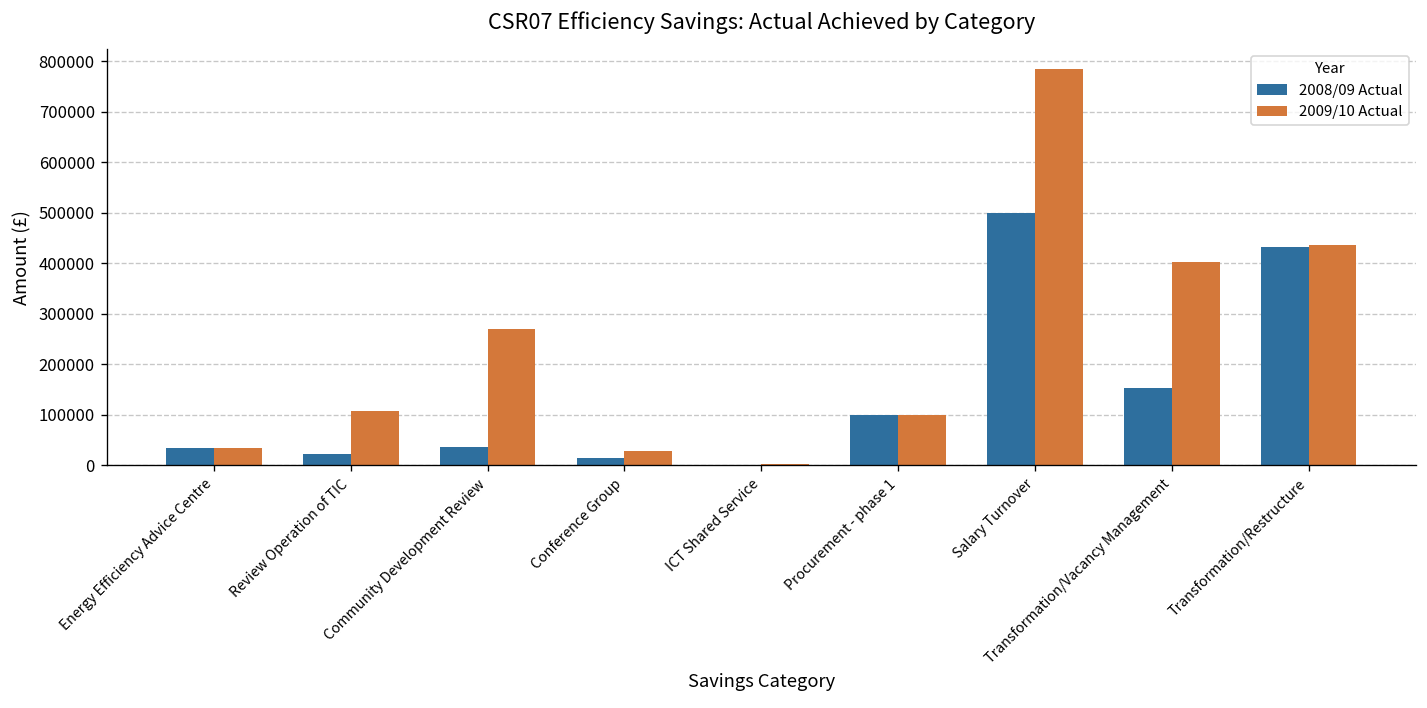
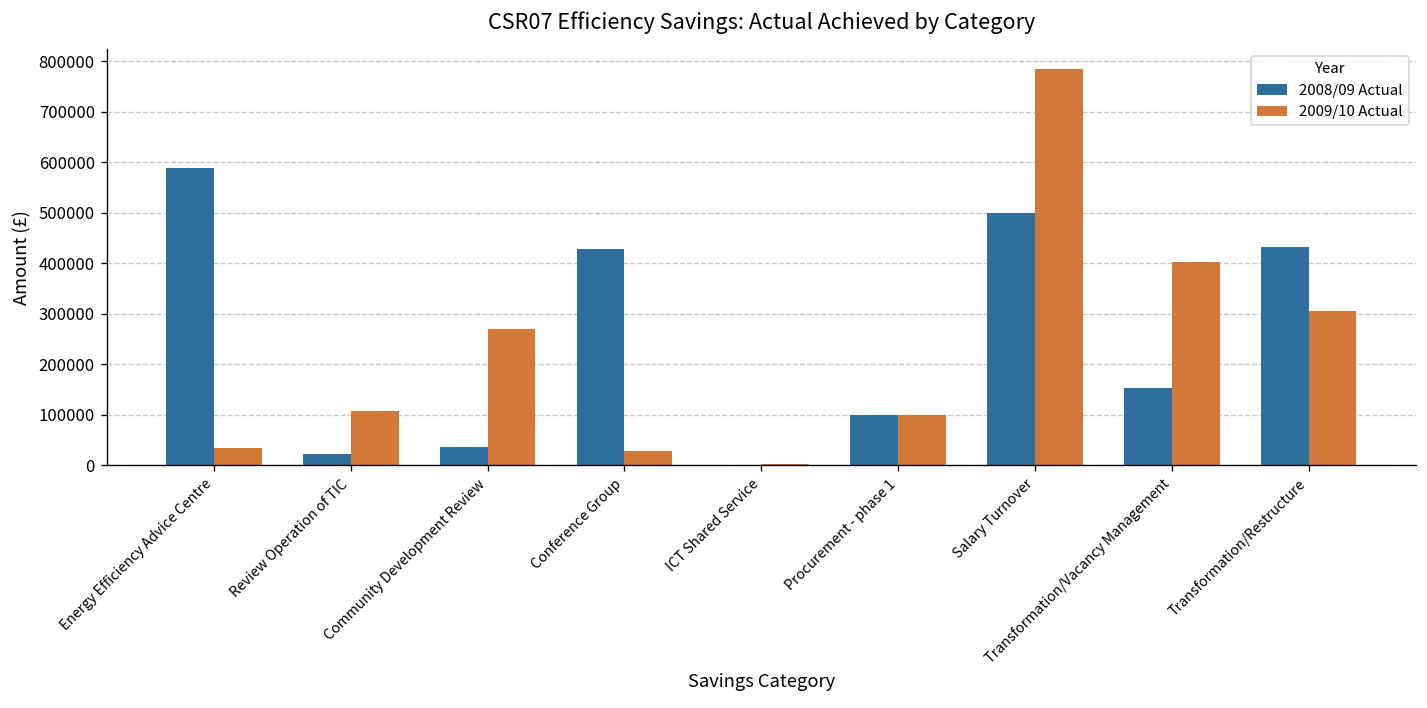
2008/09 Actual, Energy Efficiency Advice Centre: 40000 -> 590000
2008/09 Actual, Conference Group: 20000 -> 430000
2009/10 Actual, Transformation/Restructure: 440000 -> 310000
